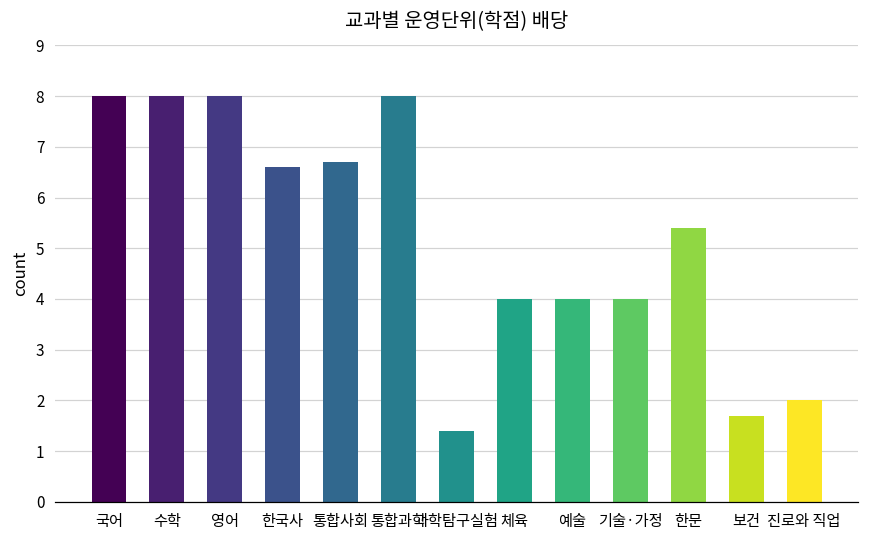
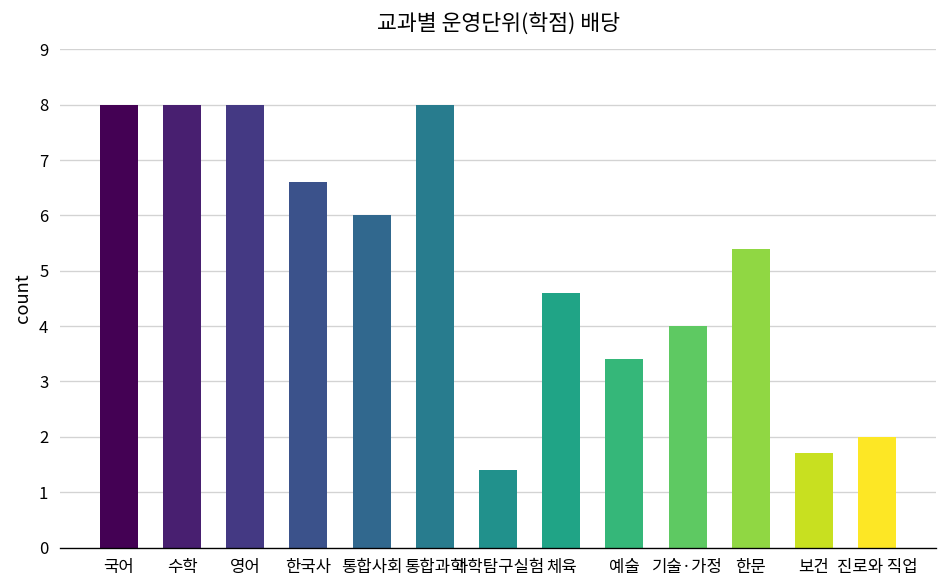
통합사회: 6.7 -> 6.0
체육: 4.0 -> 4.6
예술: 4.0 -> 3.4
